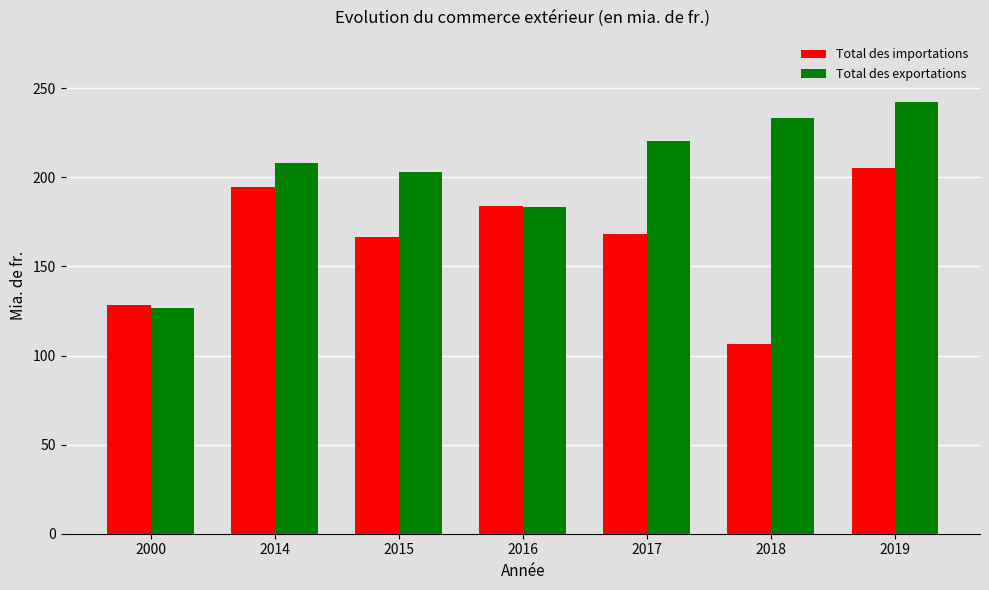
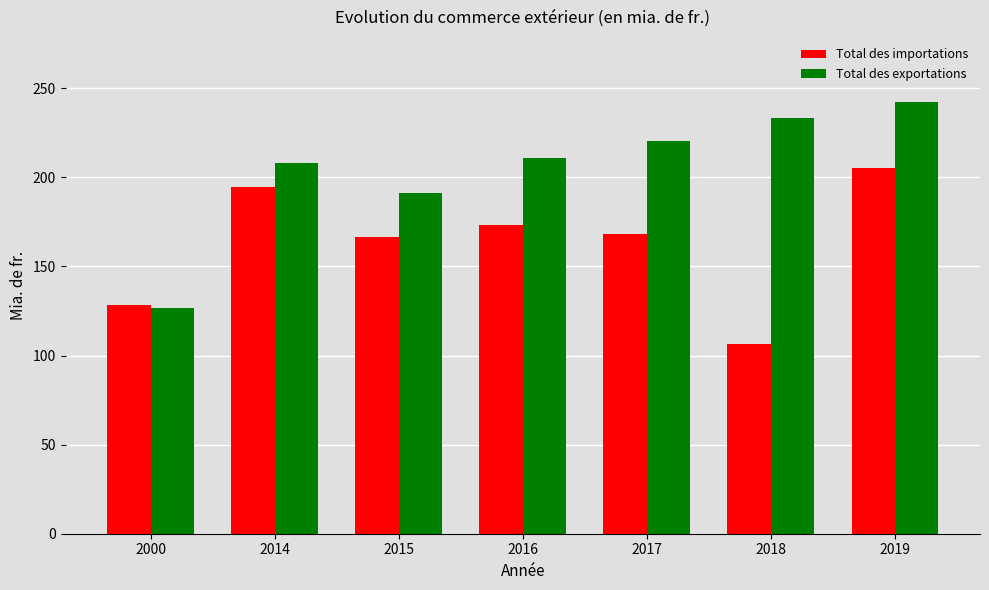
Total des exportations, 2015: 203 -> 191
Total des importations, 2016: 184 -> 174
Total des exportations, 2016: 183 -> 211
